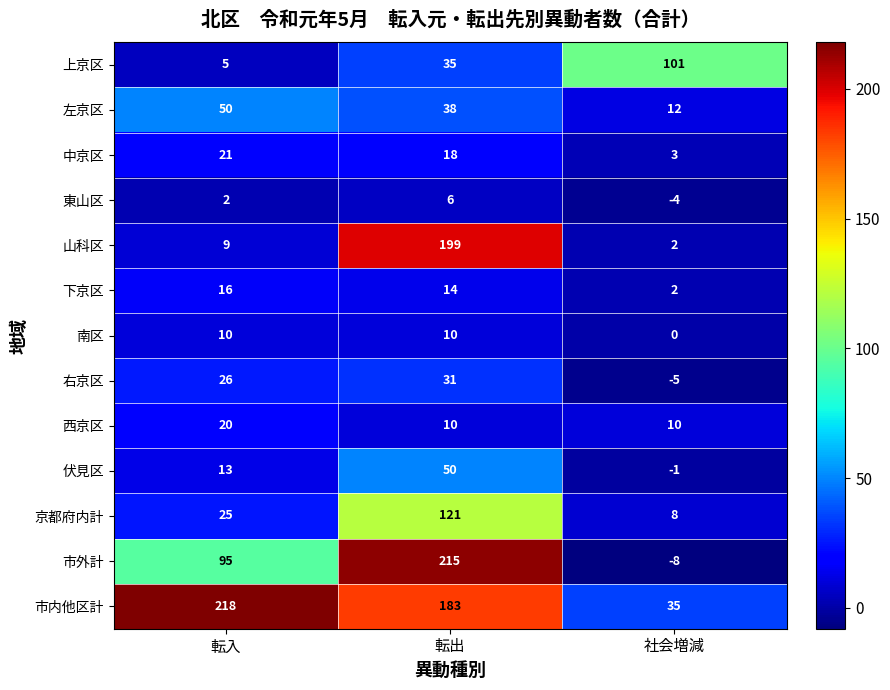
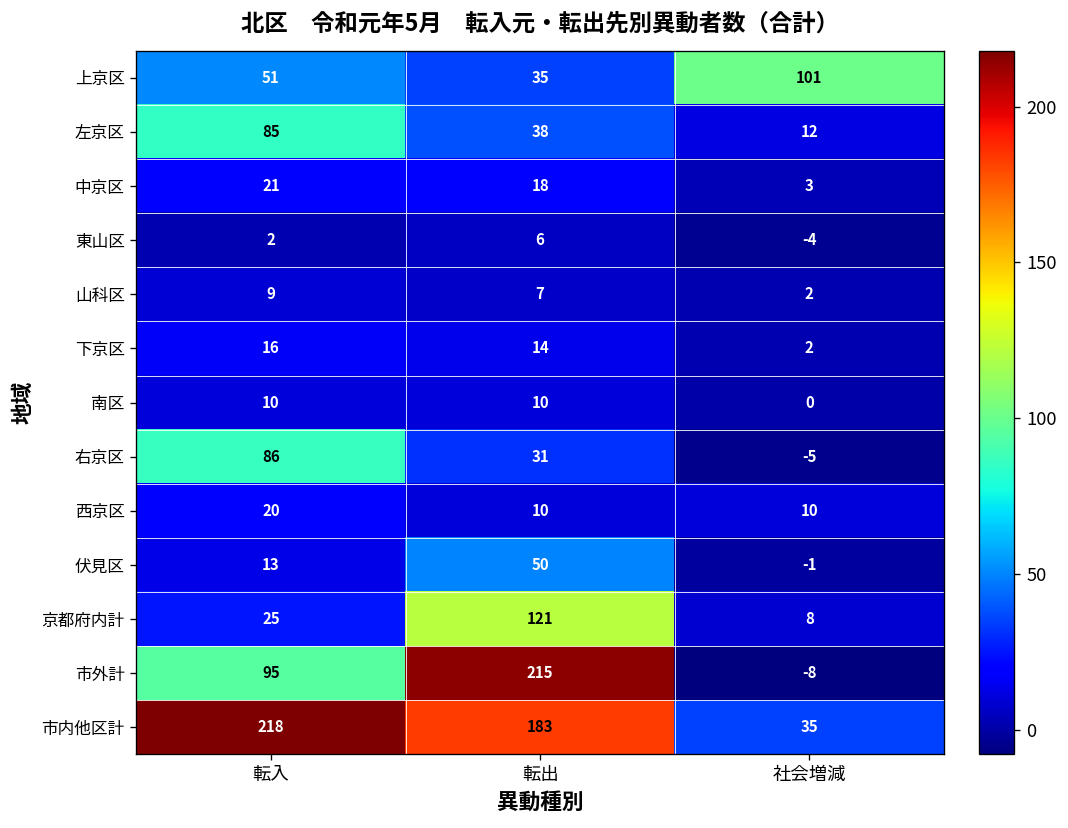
上京区, 転入: 5 -> 51
左京区, 転入: 50 -> 85
山科区, 転出: 199 -> 7
右京区, 転入: 26 -> 86
